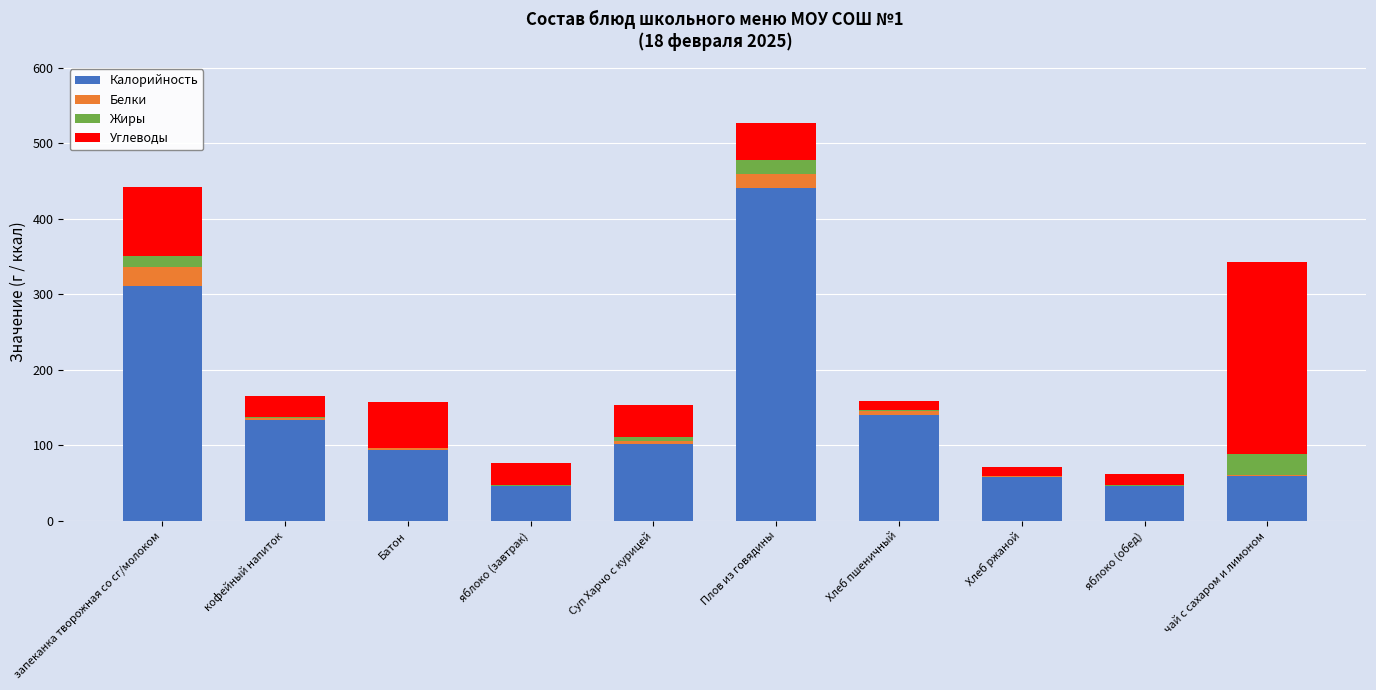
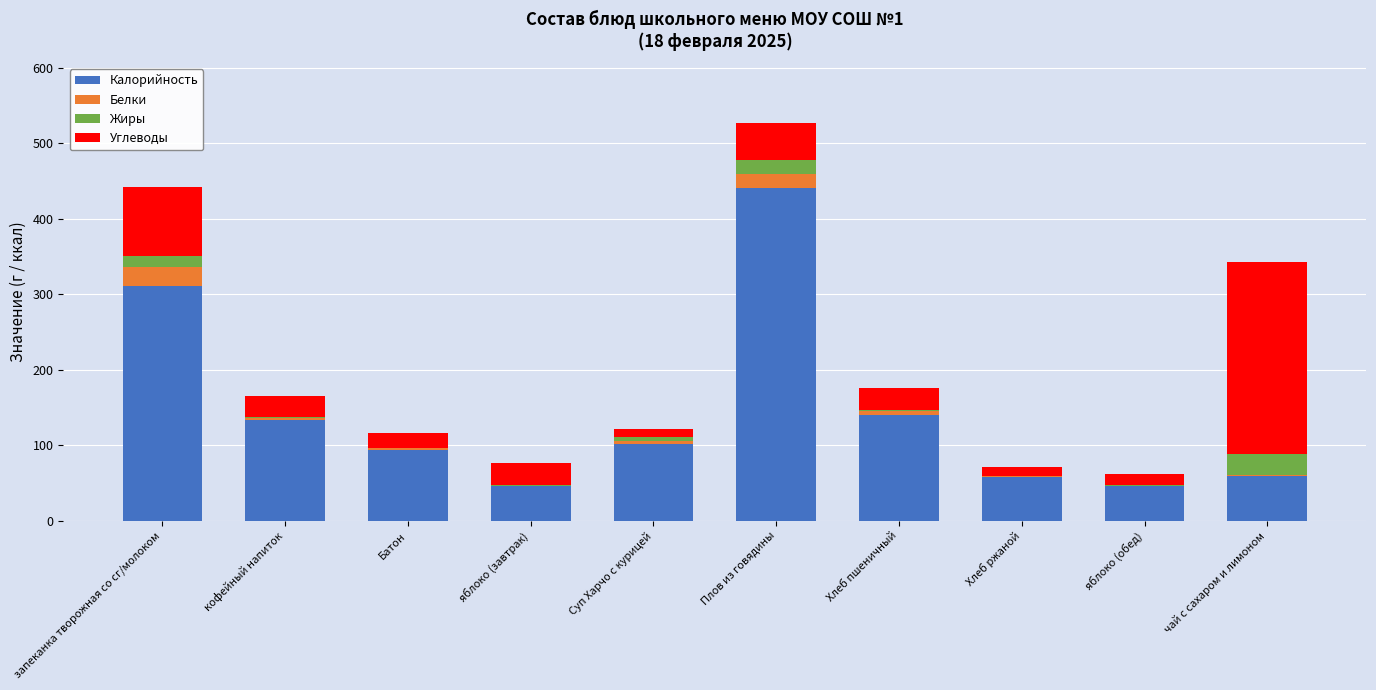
Углеводы, Батон: 60 -> 20
Углеводы, Суп Харчо с курицей: 40 -> 10
Углеводы, Хлеб пшеничный: 10 -> 30
